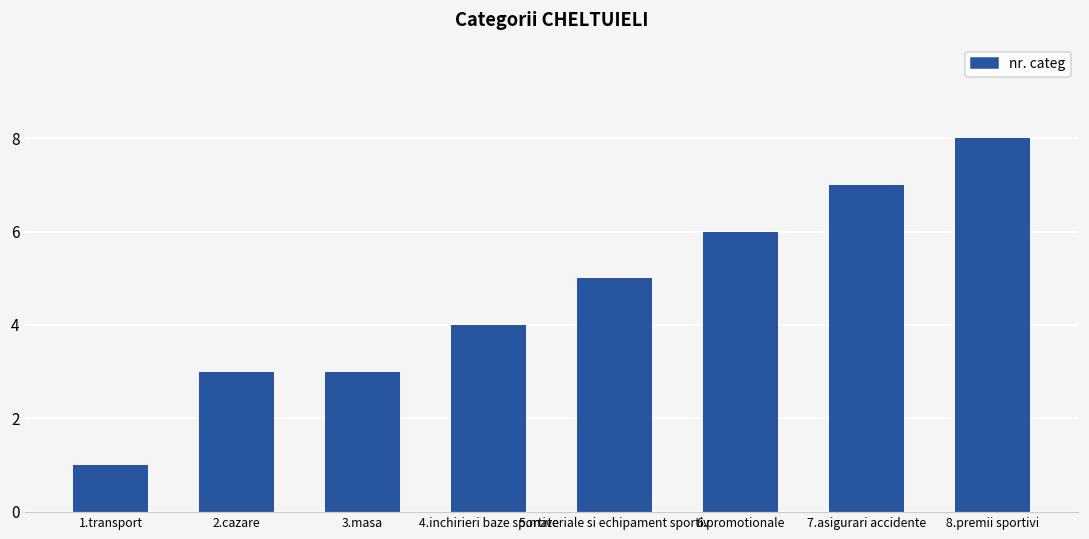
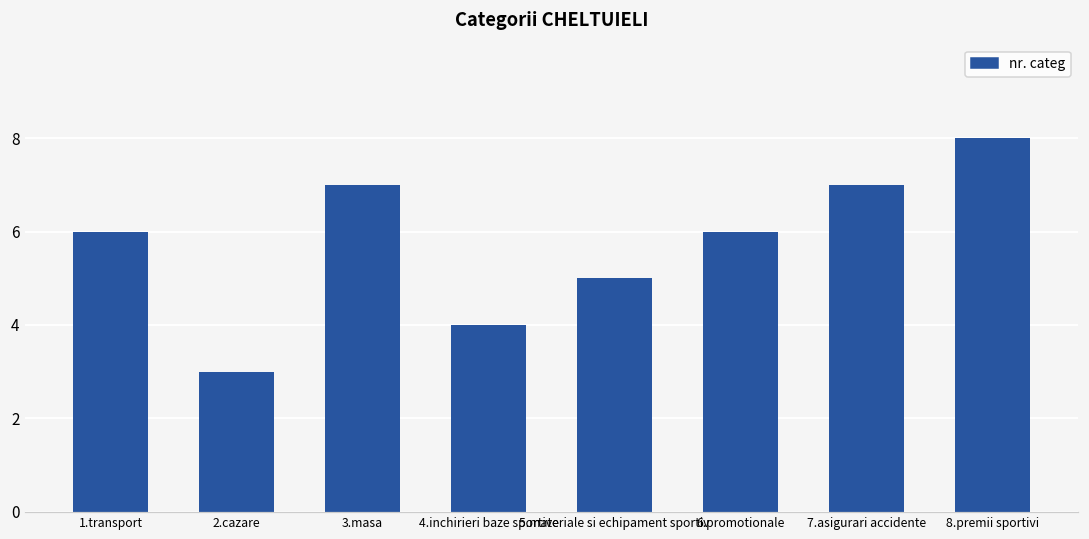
1.transport: 1 -> 6
3.masa: 3 -> 7
